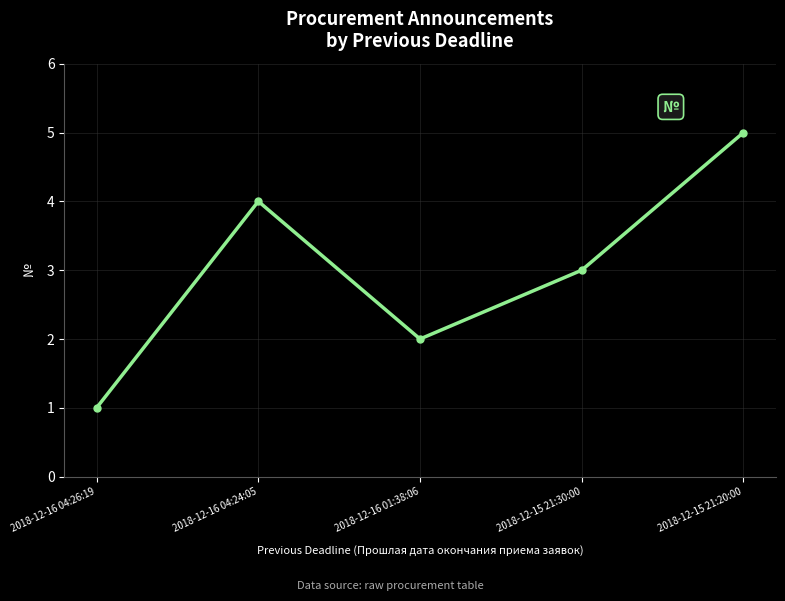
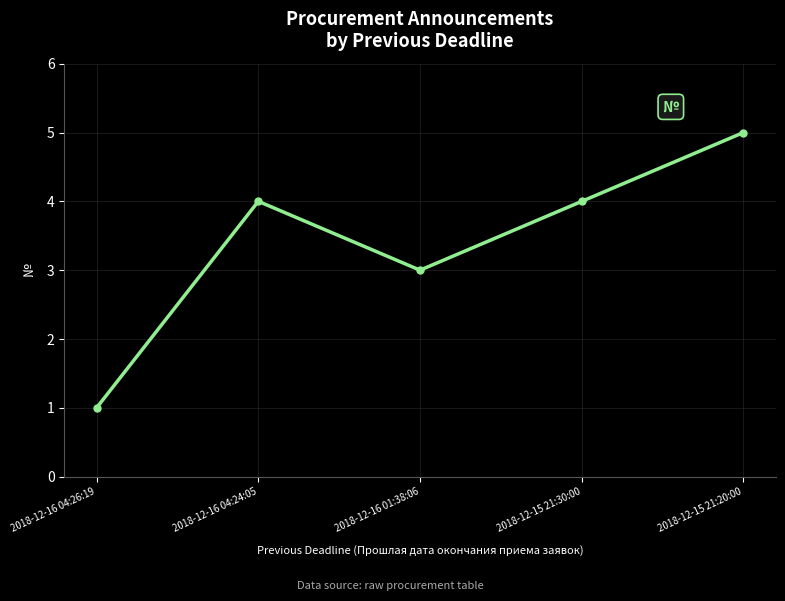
2018-12-16 01:38:06: 2 -> 3
2018-12-15 21:30:00: 3 -> 4
